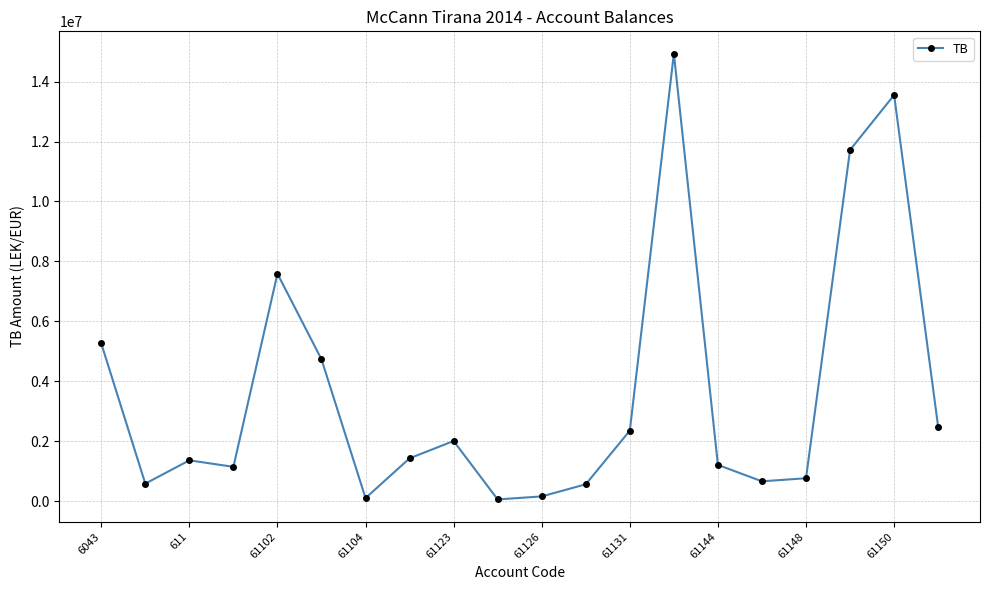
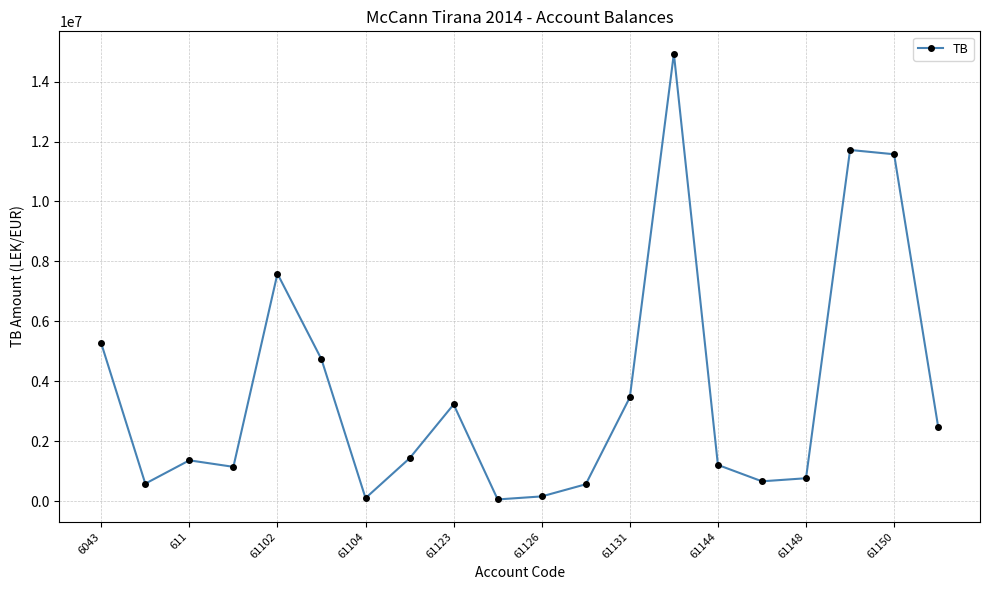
61123: 2000000 -> 3200000
61131: 2400000 -> 3500000
61150: 13600000 -> 11600000
